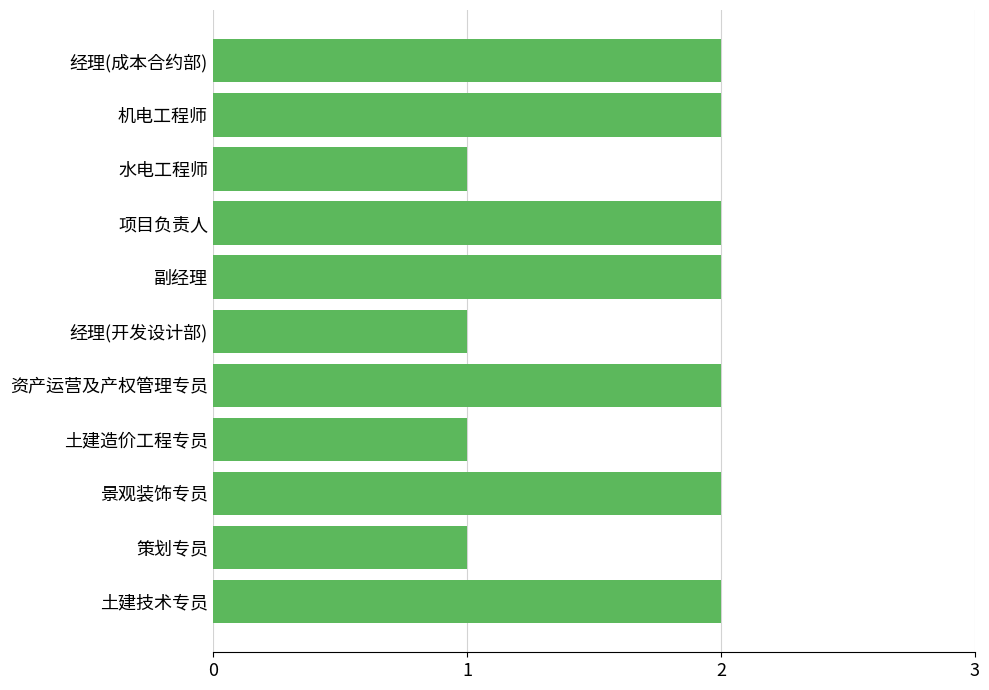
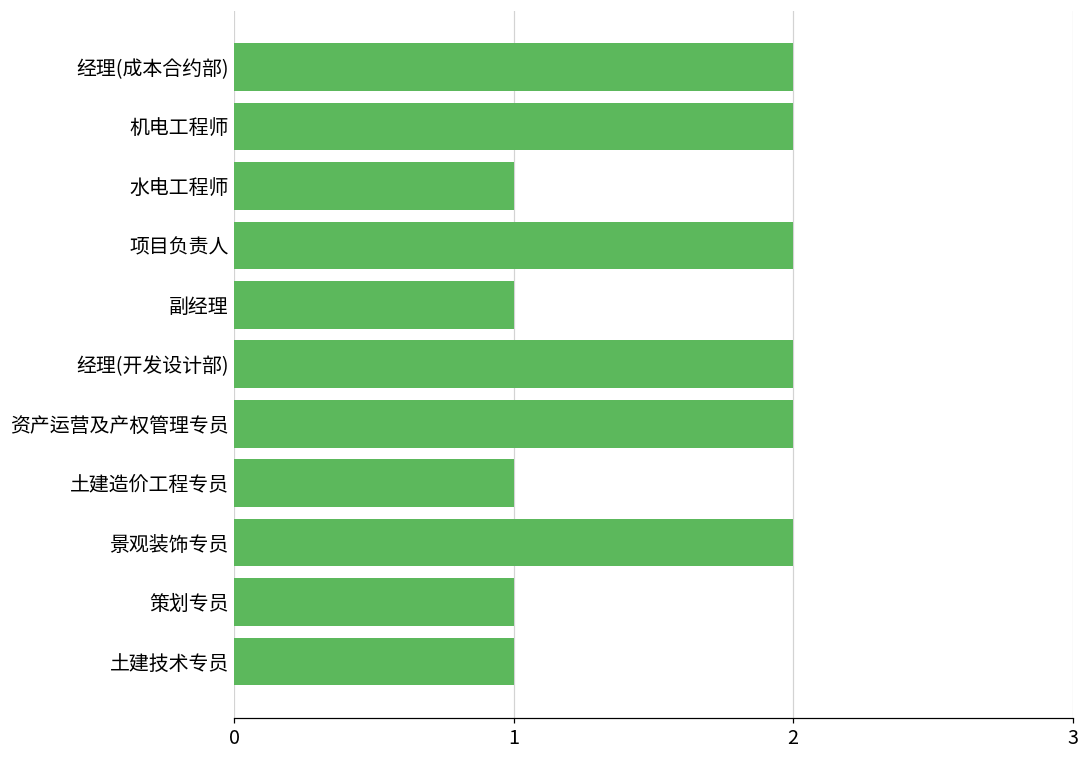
副经理: 2 -> 1
经理(开发设计部): 1 -> 2
土建技术专员: 2 -> 1
